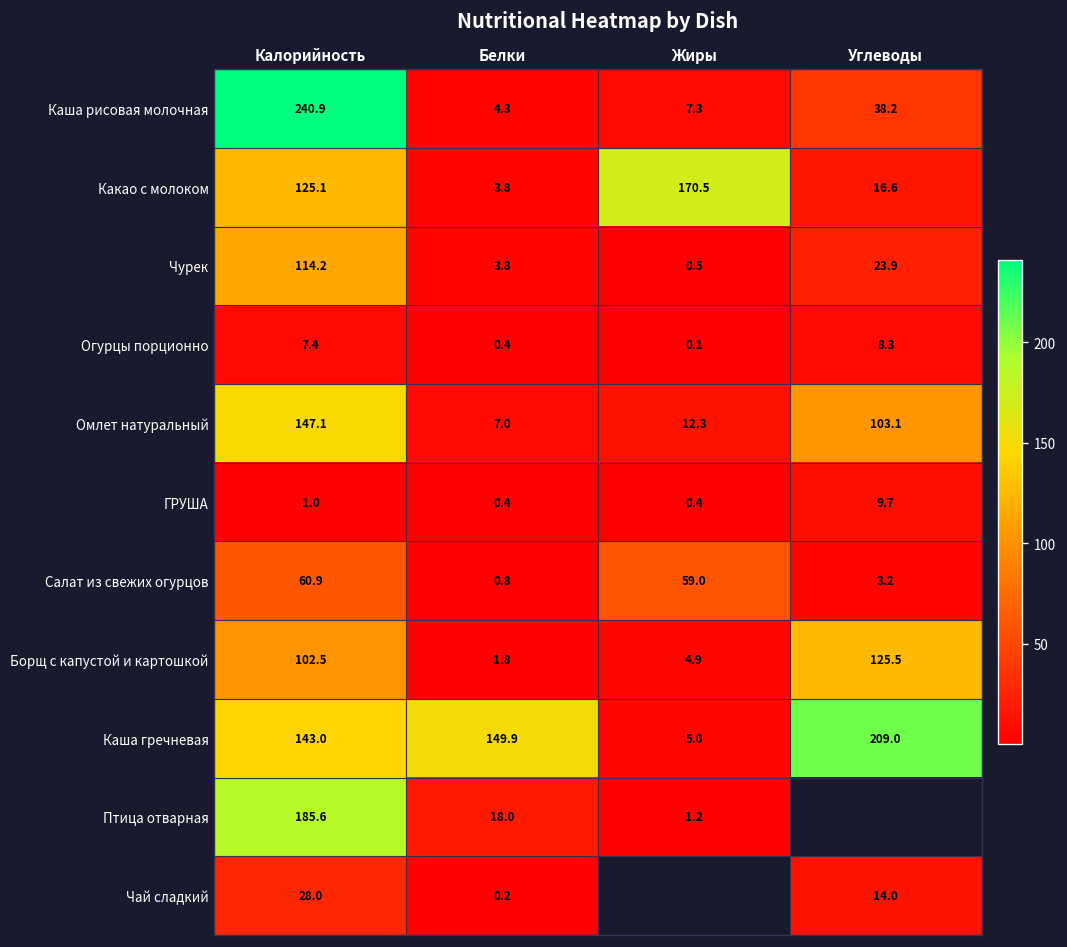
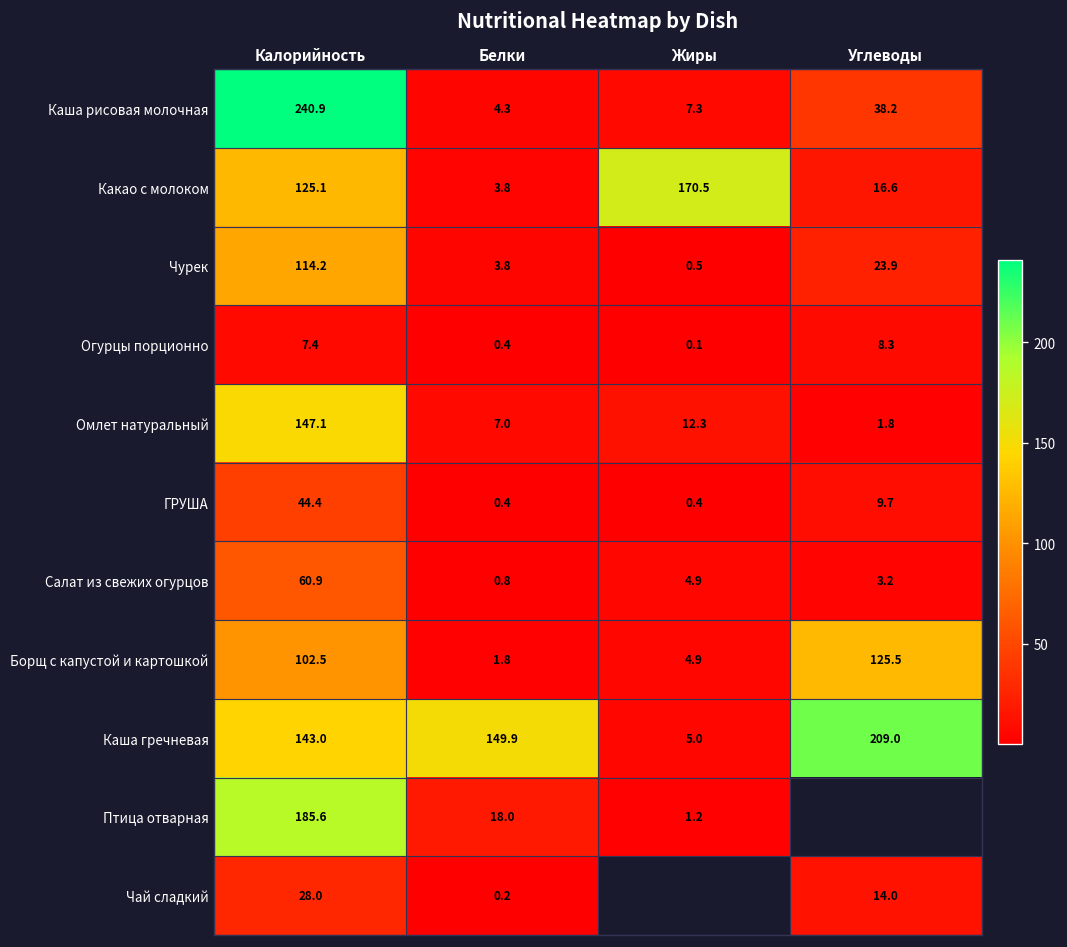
Омлет натуральный, Углеводы: 103.1 -> 1.8
ГРУША, Калорийность: 1.0 -> 44.4
Салат из свежих огурцов, Жиры: 59.0 -> 4.9
